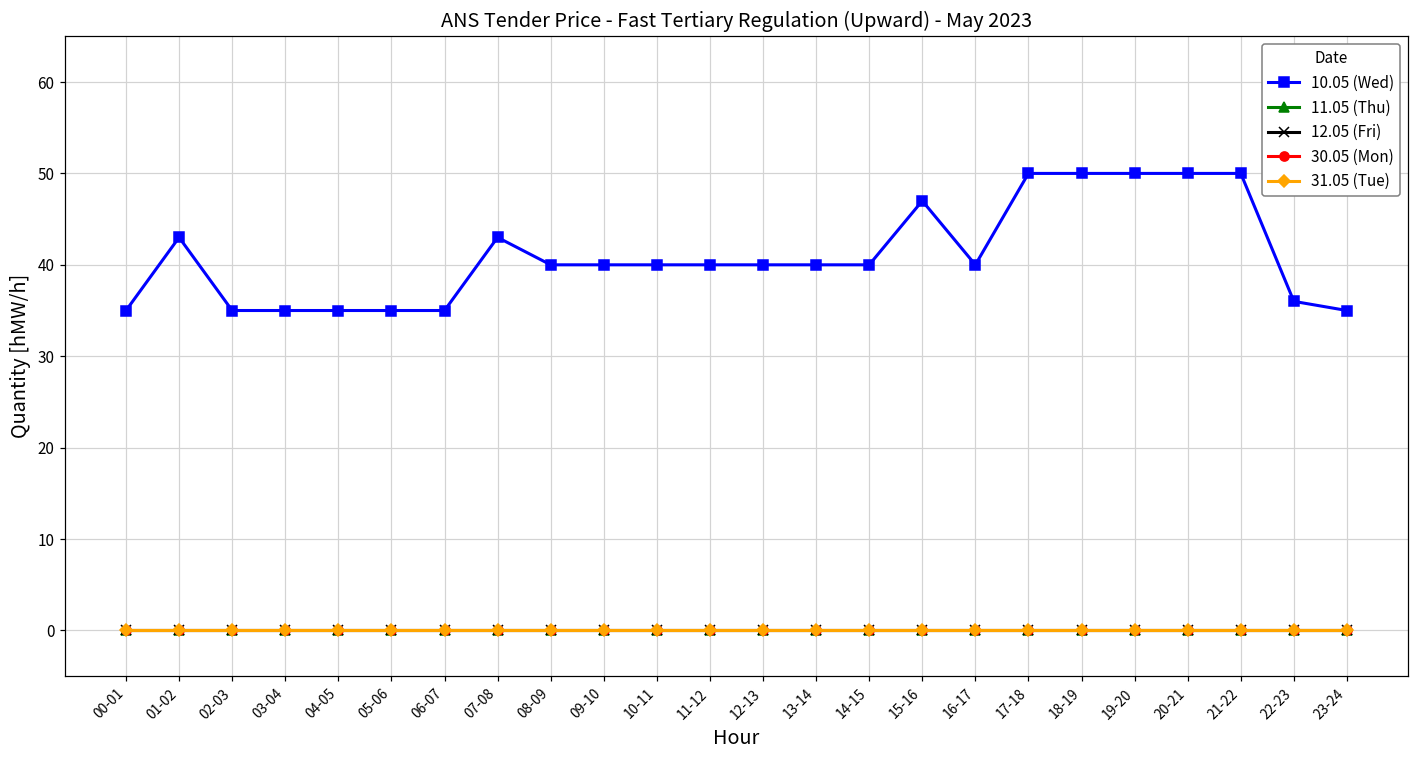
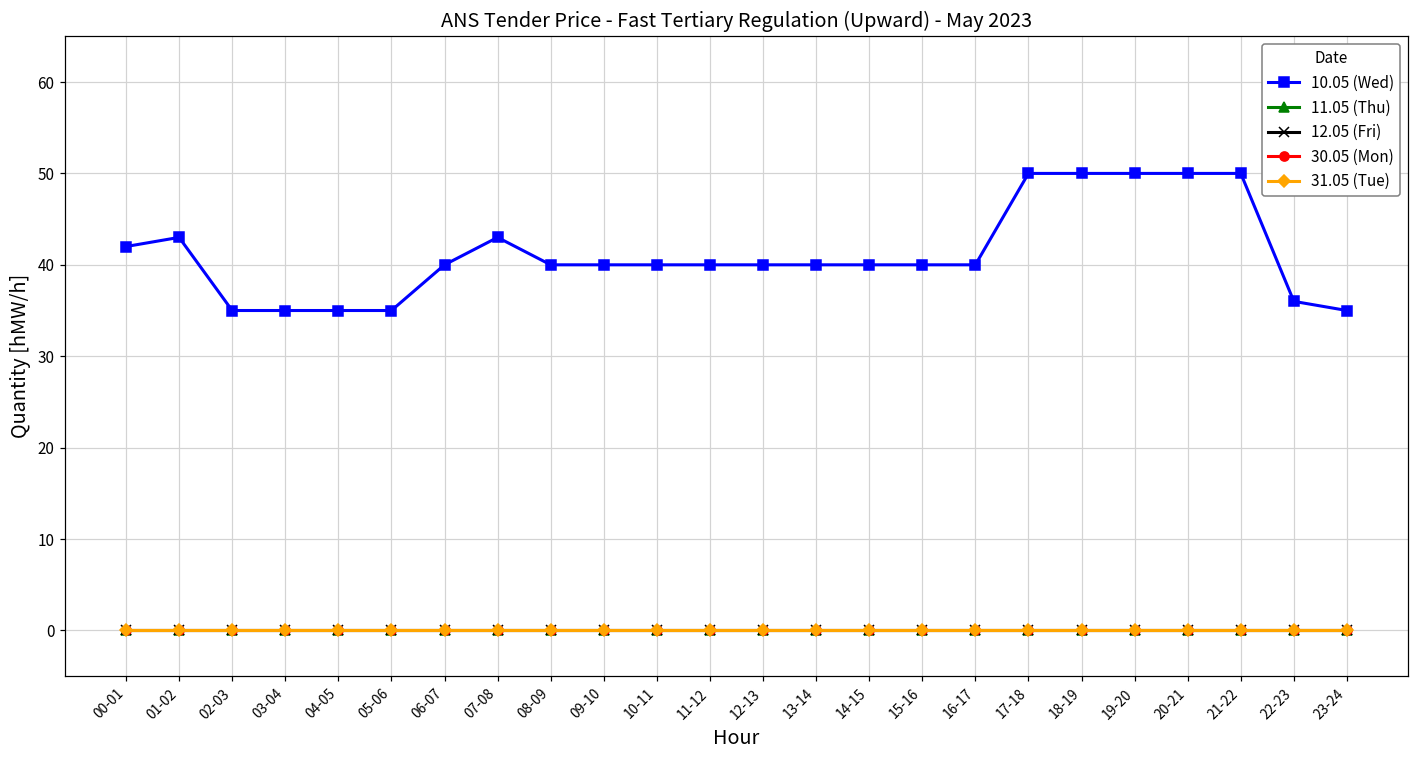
10.05 (Wed), 00-01: 35 -> 42
10.05 (Wed), 06-07: 35 -> 40
10.05 (Wed), 15-16: 47 -> 40
